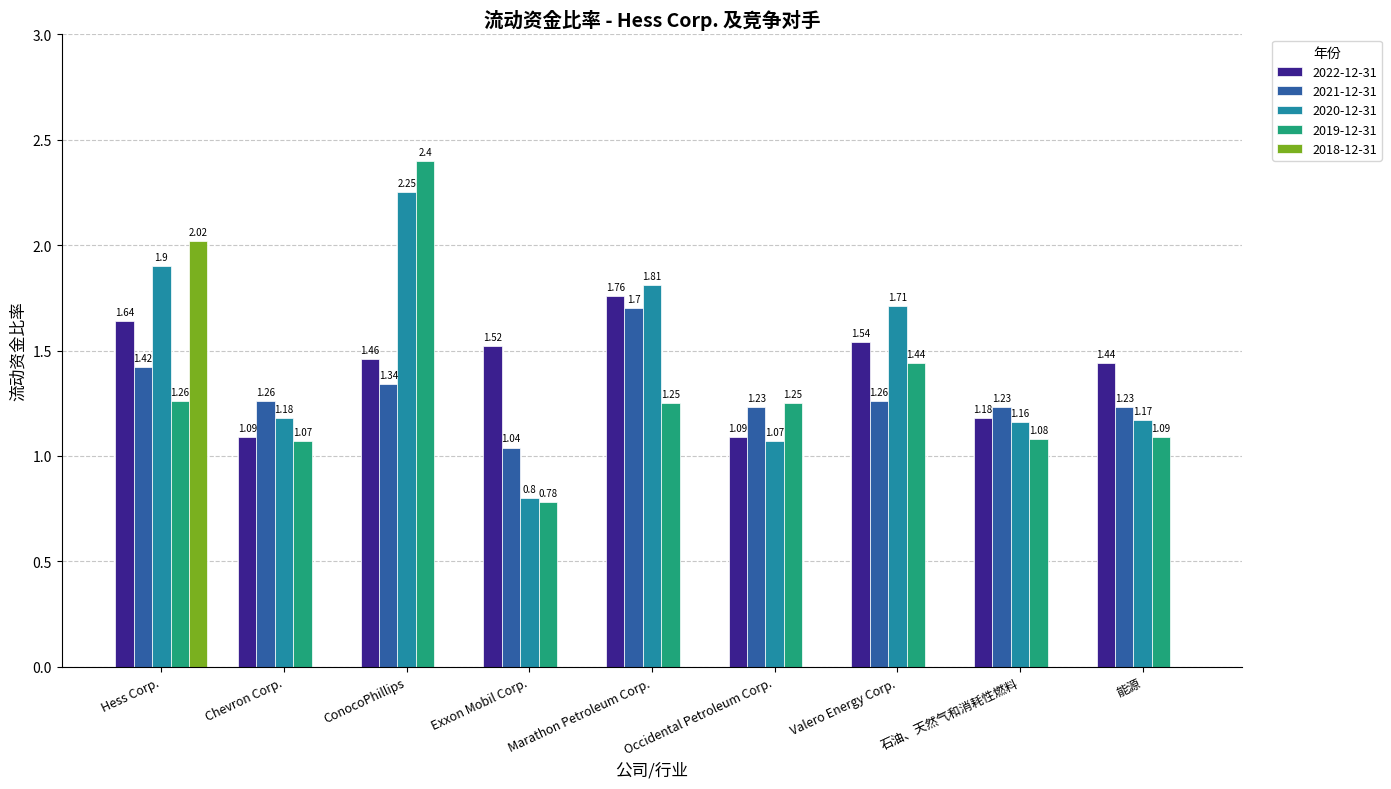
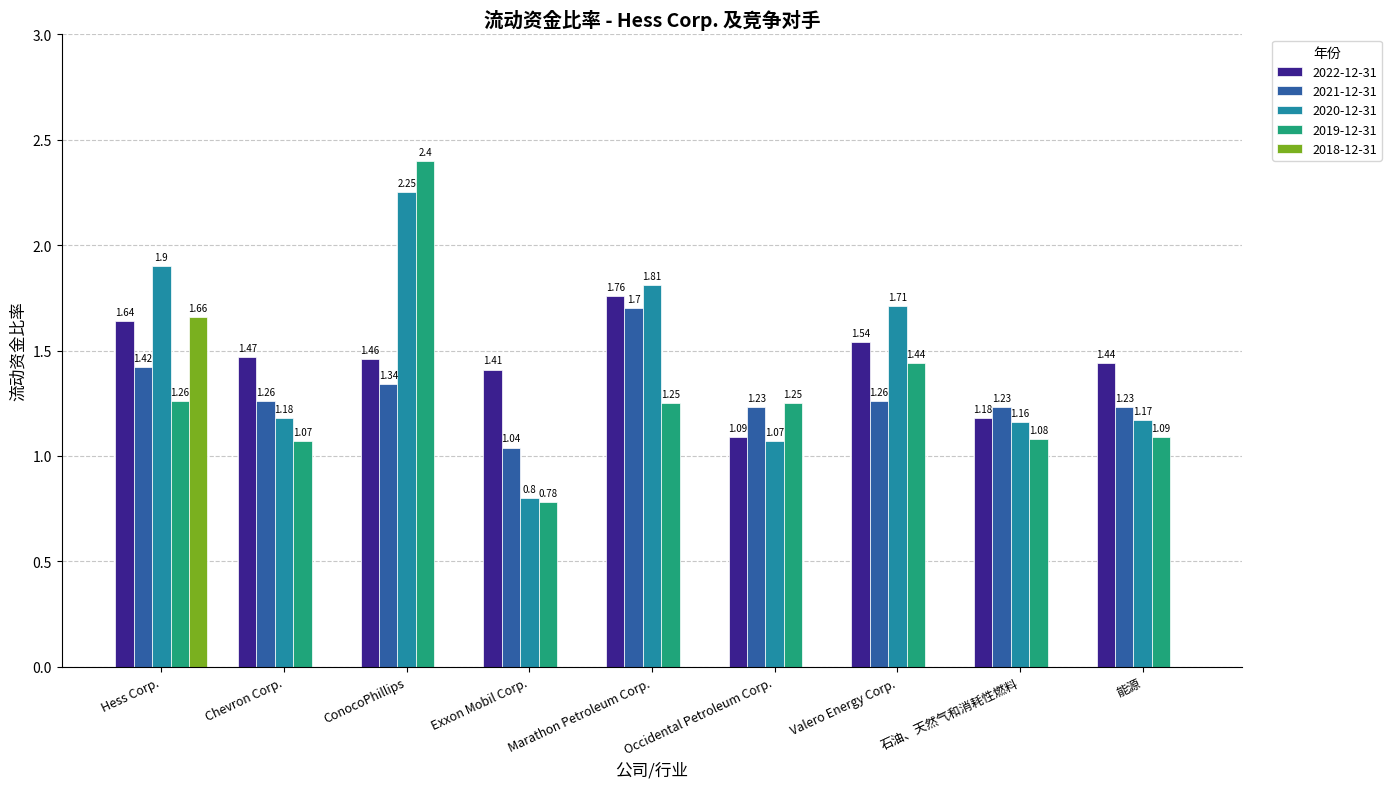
2018-12-31, Hess Corp.: 2.02 -> 1.66
2022-12-31, Chevron Corp.: 1.09 -> 1.47
2022-12-31, Exxon Mobil Corp.: 1.52 -> 1.41
